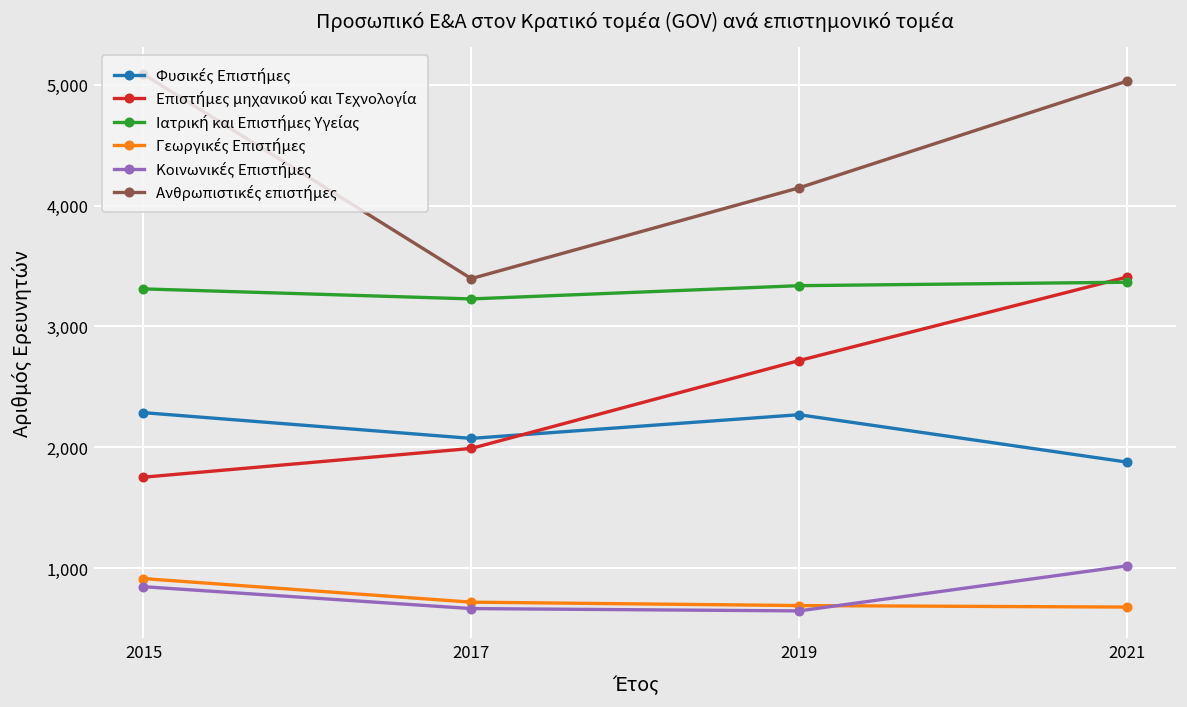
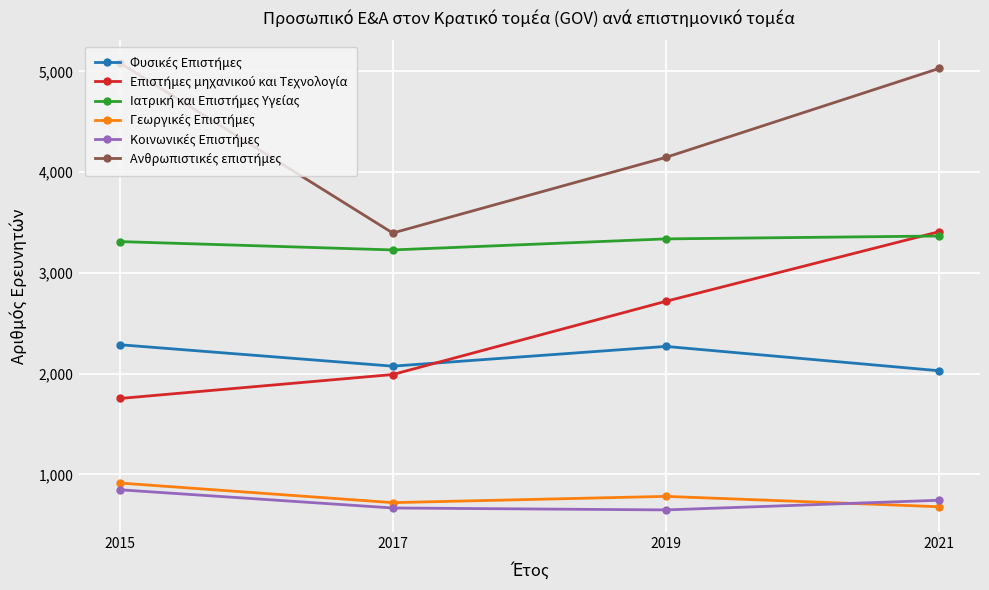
Γεωργικές Επιστήμες, 2019: 690 -> 780
Φυσικές Επιστήμες, 2021: 1,880 -> 2,030
Κοινωνικές Επιστήμες, 2021: 1,020 -> 740
